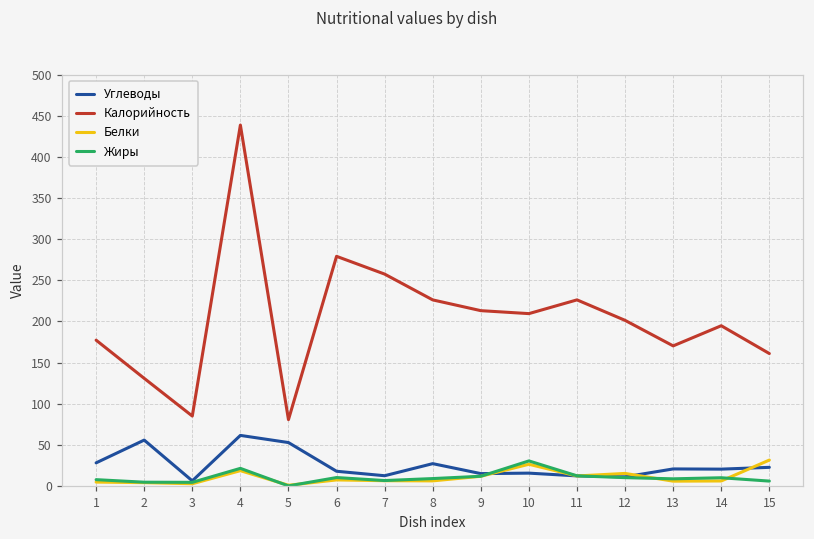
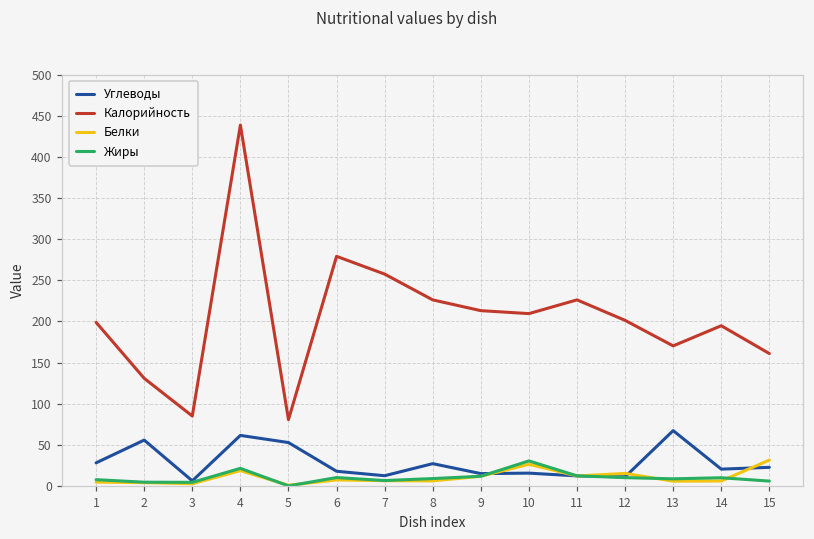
Калорийность, 1: 180 -> 200
Углеводы, 13: 20 -> 70
